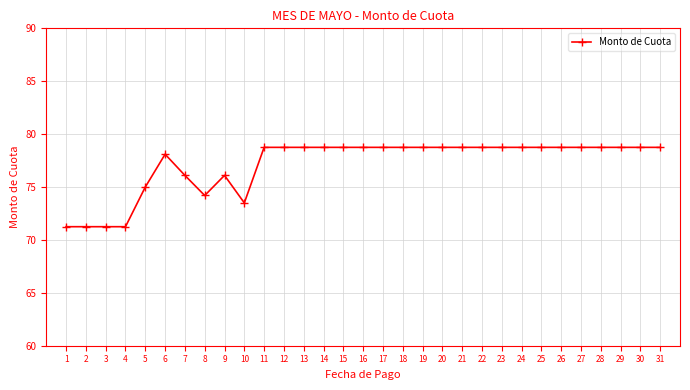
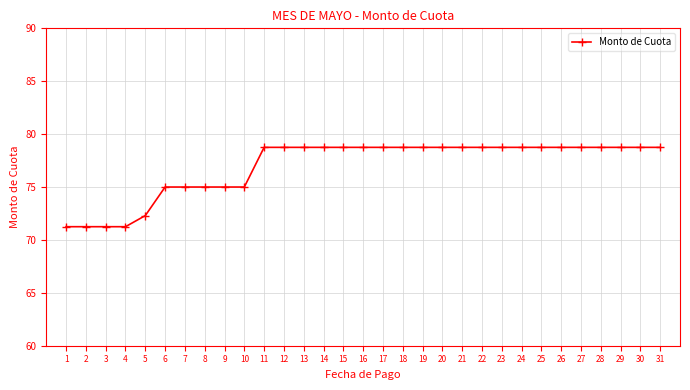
5: 75.0 -> 72.3
6: 78.1 -> 75.0
7: 76.1 -> 75.0
8: 74.2 -> 75.0
9: 76.1 -> 75.0
10: 73.5 -> 75.0
